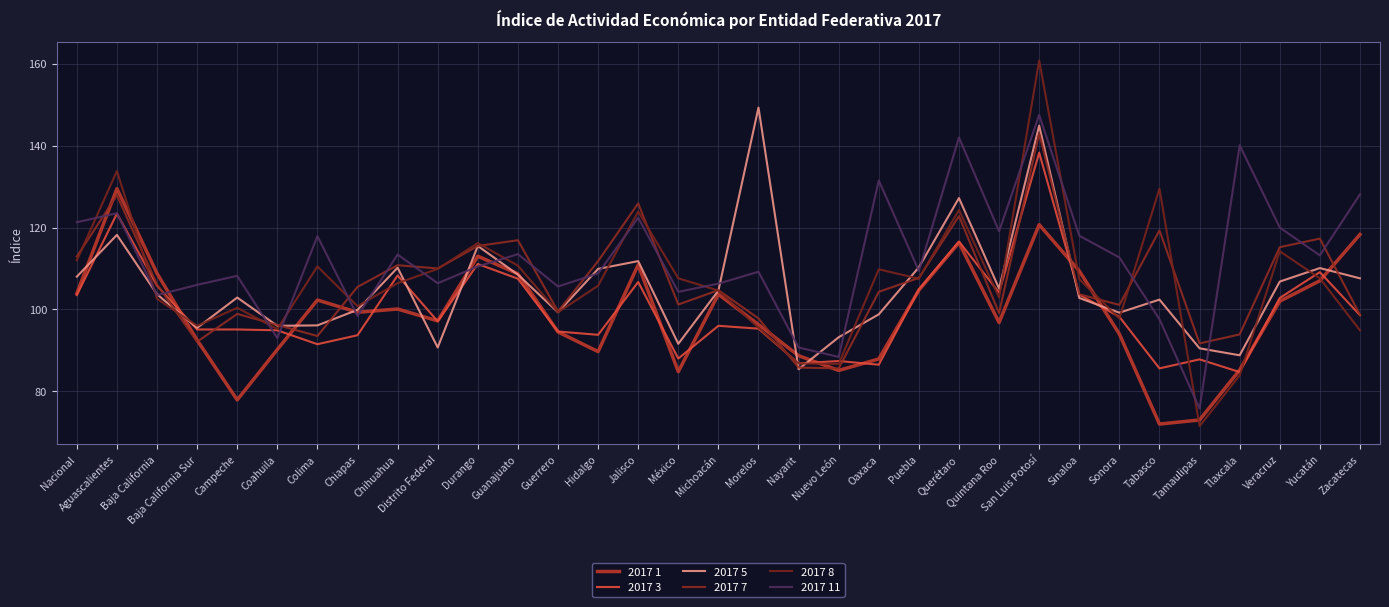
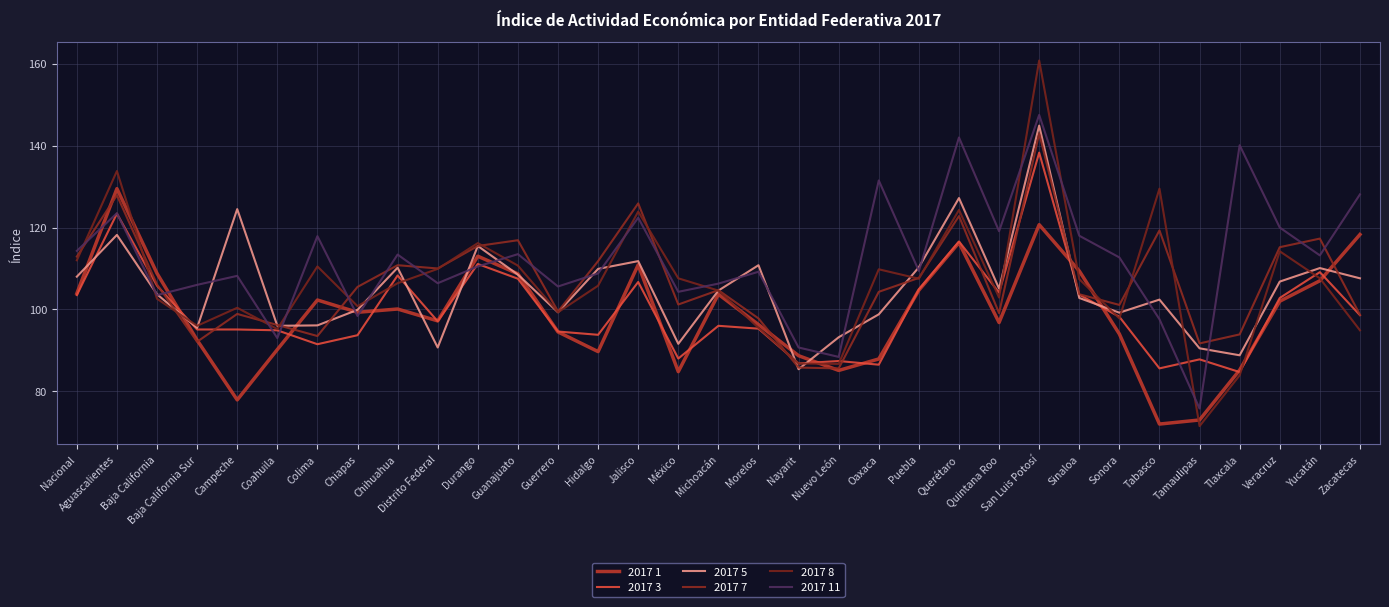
2017 11, Nacional: 121 -> 114
2017 5, Campeche: 103 -> 125
2017 5, Morelos: 149 -> 111
